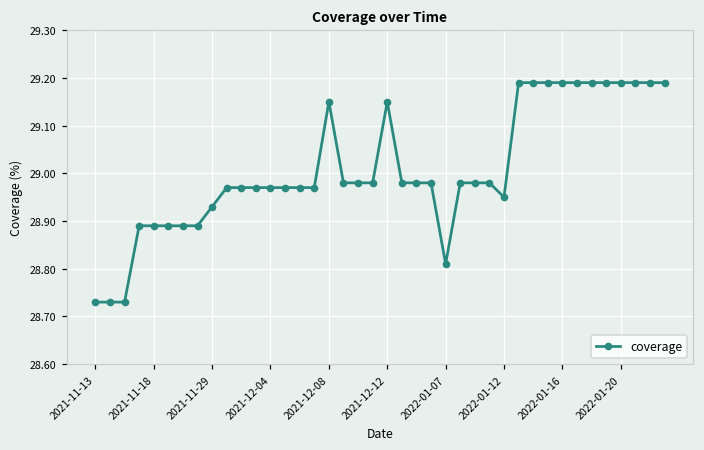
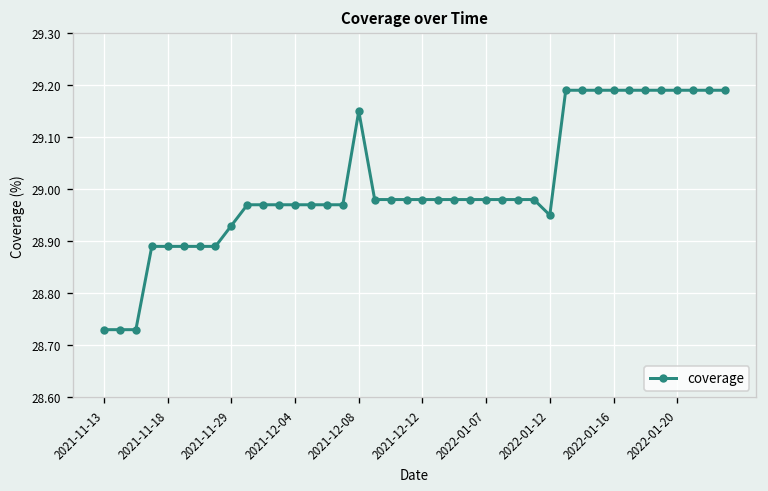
2021-12-12: 29.15 -> 28.98
2022-01-07: 28.81 -> 28.98
